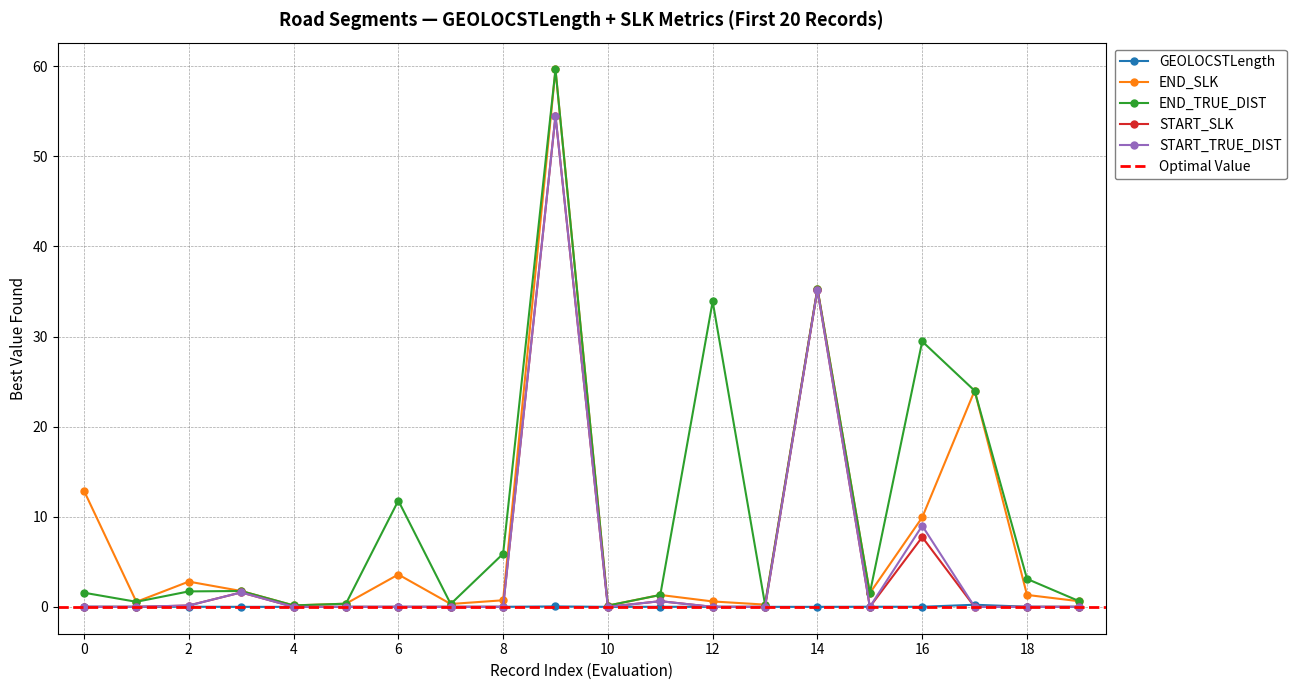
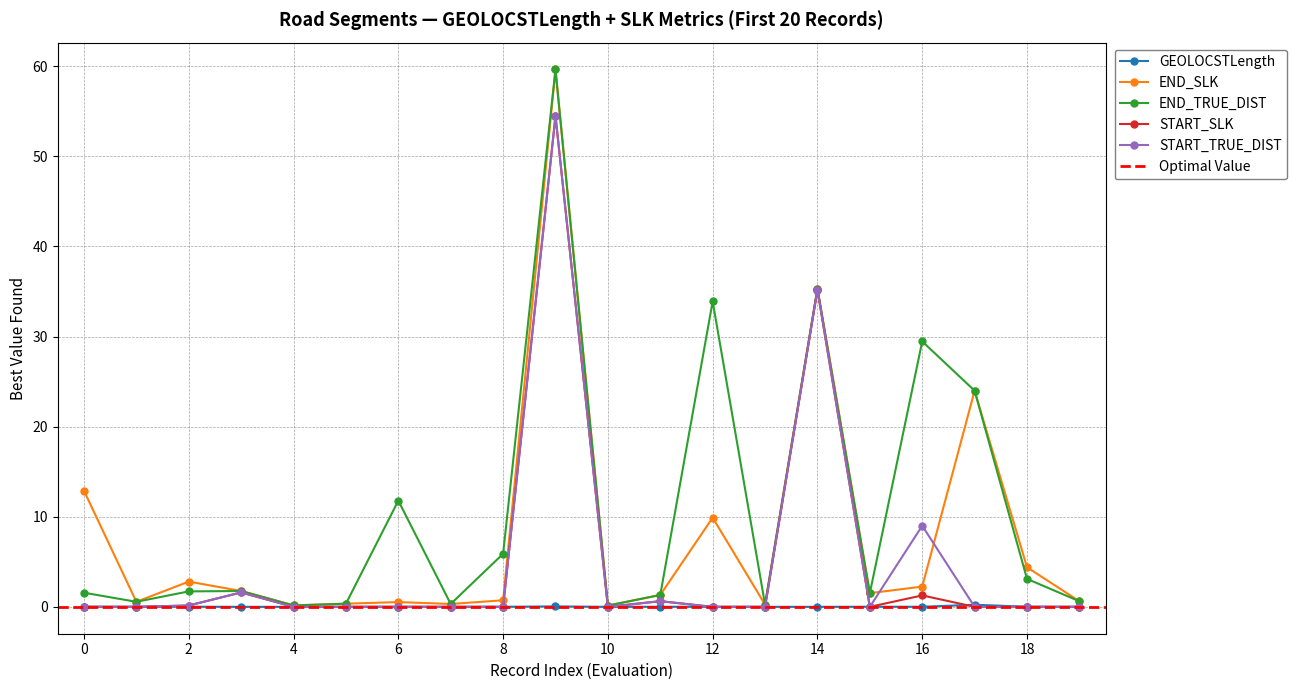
END_SLK, 6: 4 -> 1
END_SLK, 12: 1 -> 10
END_SLK, 16: 10 -> 2
START_SLK, 16: 8 -> 1
END_SLK, 18: 1 -> 4
